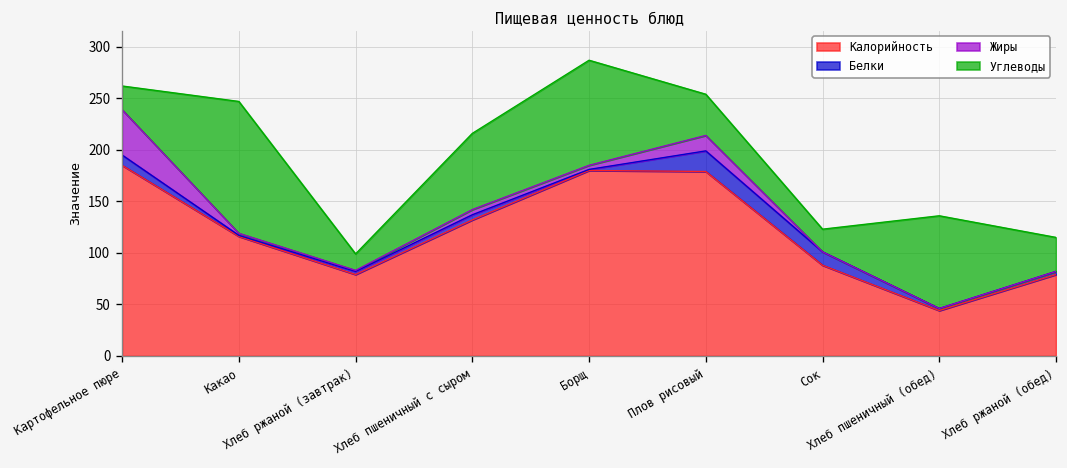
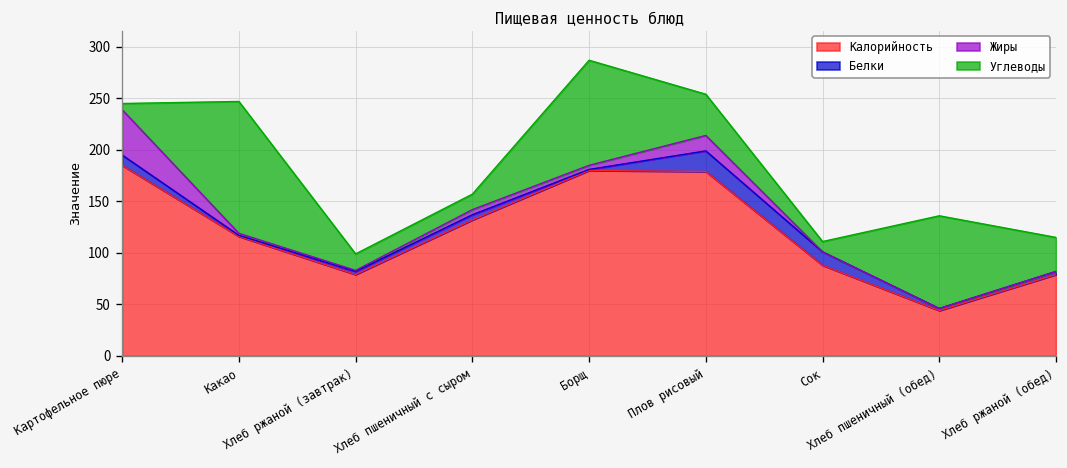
Углеводы, Картофельное пюре: 20 -> 10
Углеводы, Хлеб пшеничный с сыром: 70 -> 20
Углеводы, Сок: 20 -> 10
